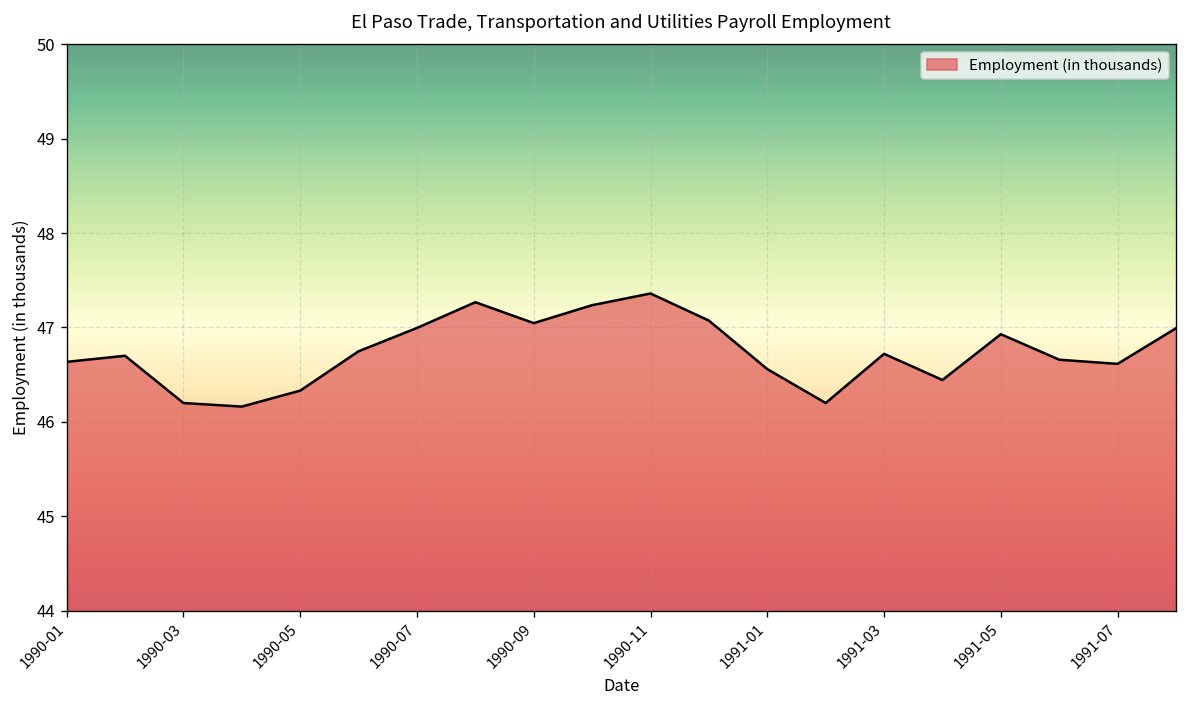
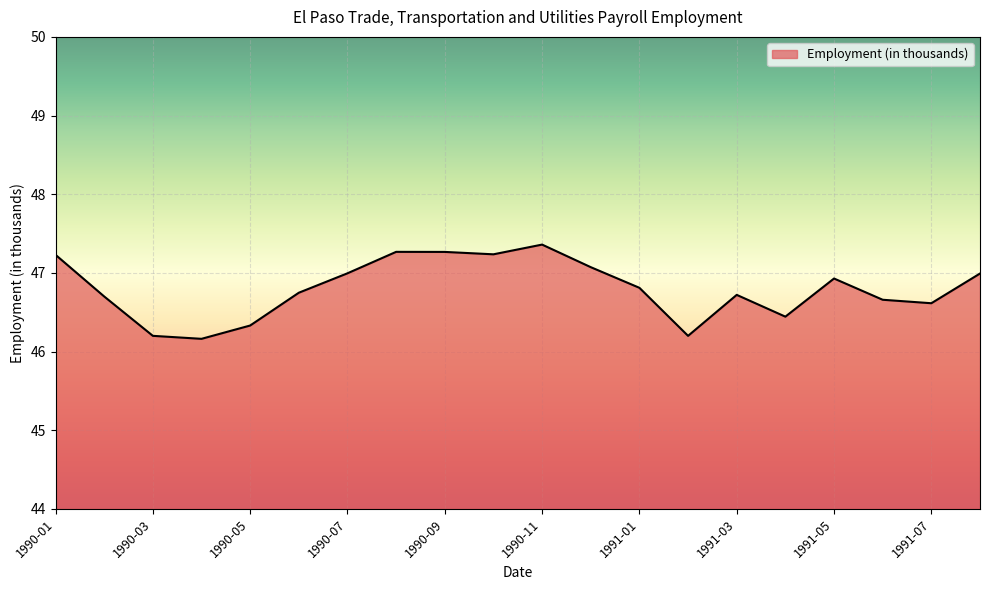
1990-01: 46.6 -> 47.2
1990-09: 47.0 -> 47.3
1991-01: 46.6 -> 46.8
